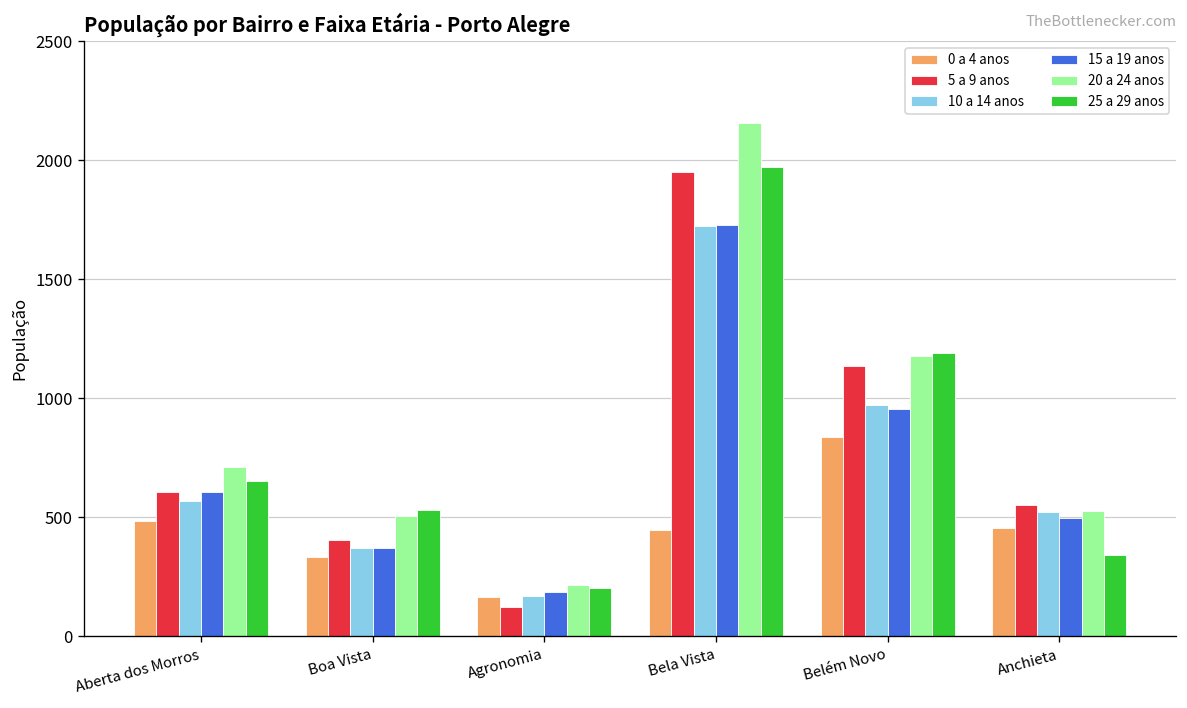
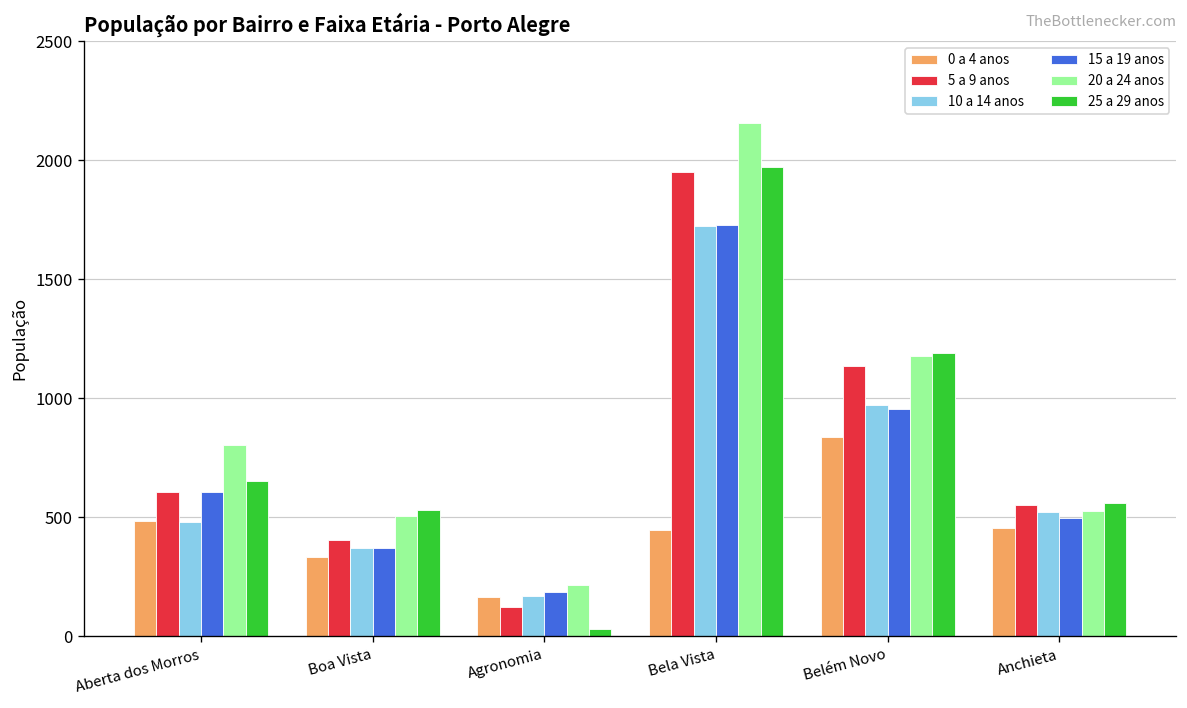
10 a 14 anos, Aberta dos Morros: 570 -> 480
20 a 24 anos, Aberta dos Morros: 710 -> 800
25 a 29 anos, Agronomia: 210 -> 30
25 a 29 anos, Anchieta: 340 -> 560
